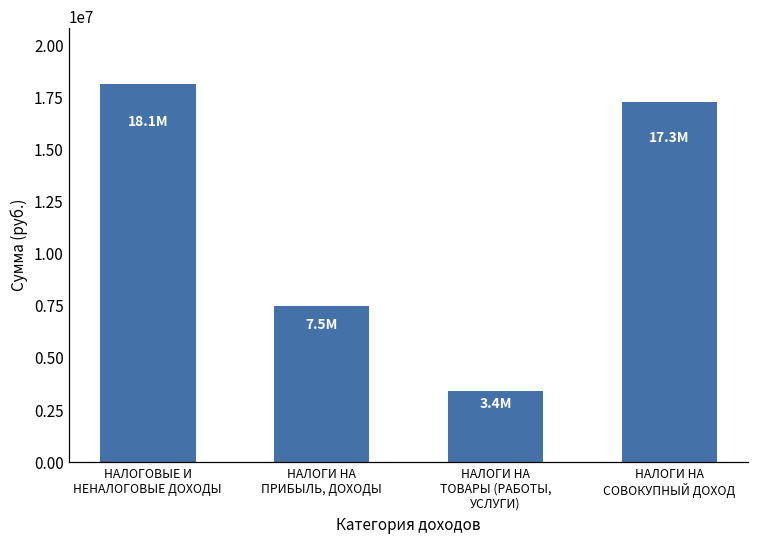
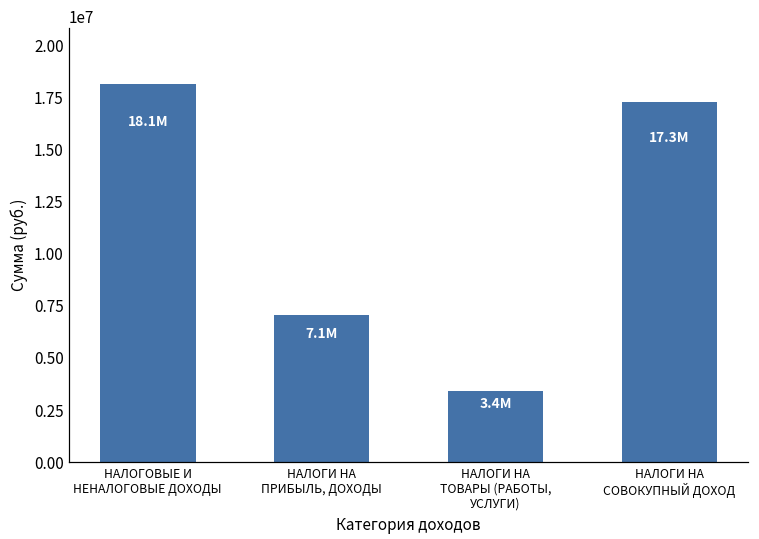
НАЛОГИ НА ПРИБЫЛЬ, ДОХОДЫ: 7.5M -> 7.1M
